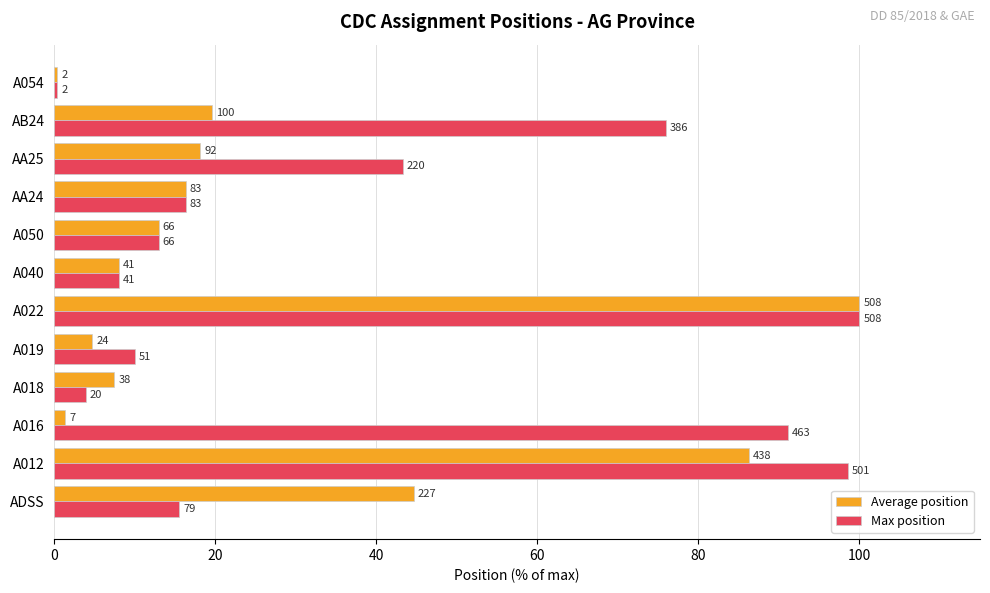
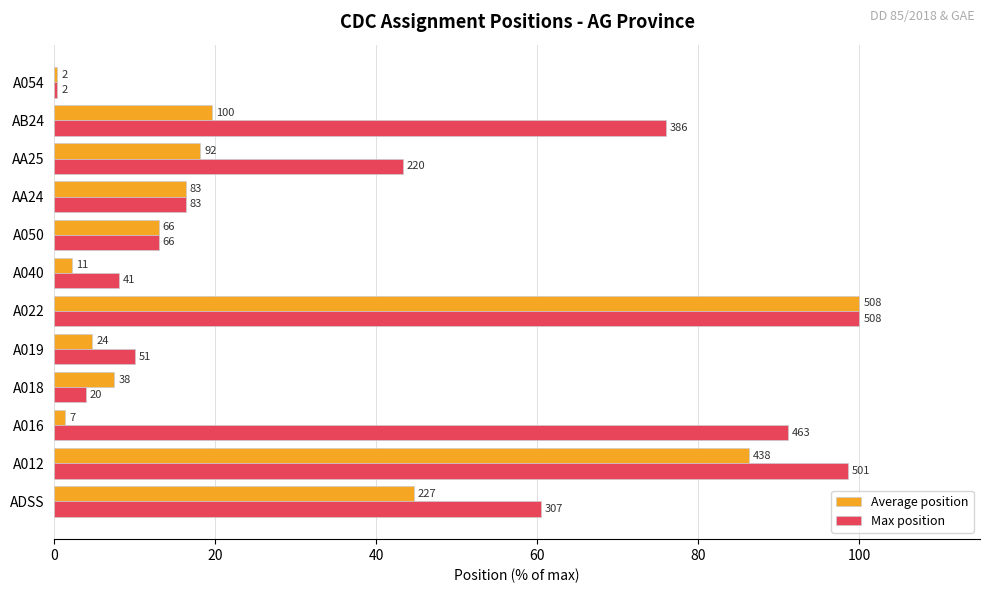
Average position, A040: 41 -> 11
Max position, ADSS: 79 -> 307
